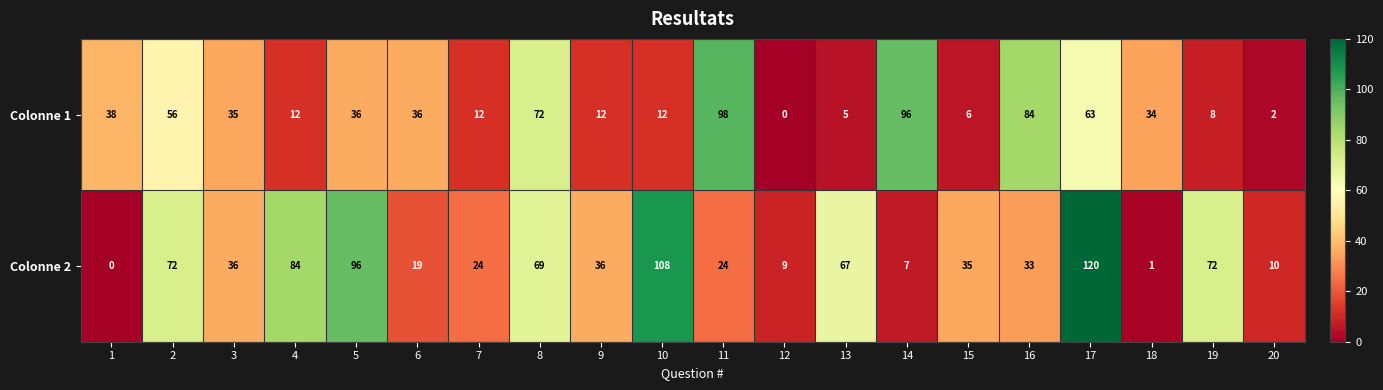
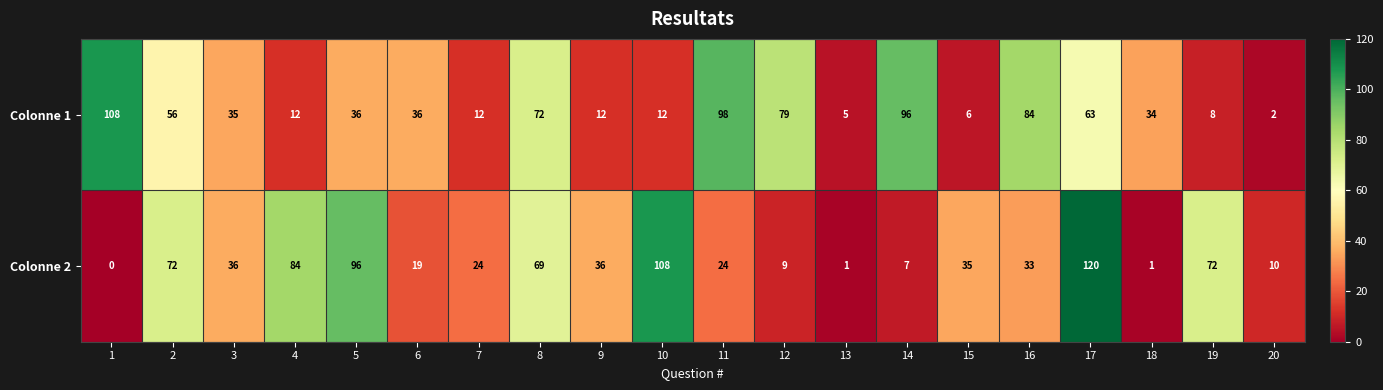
Colonne 1, 1: 38 -> 108
Colonne 1, 12: 0 -> 79
Colonne 2, 13: 67 -> 1
